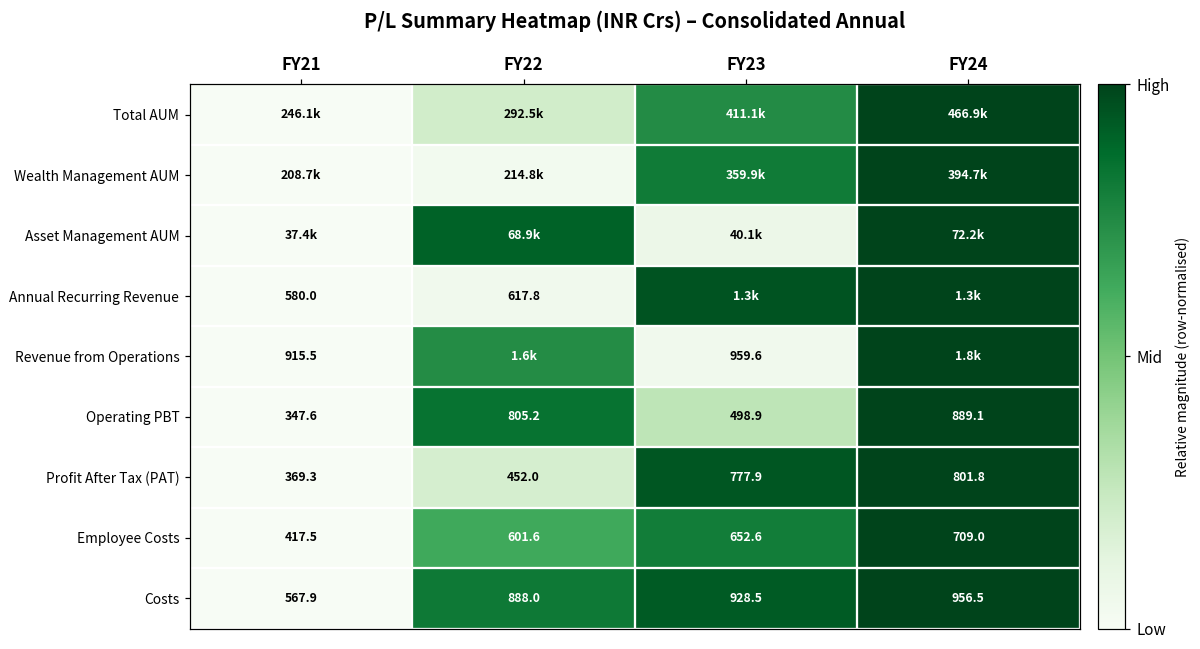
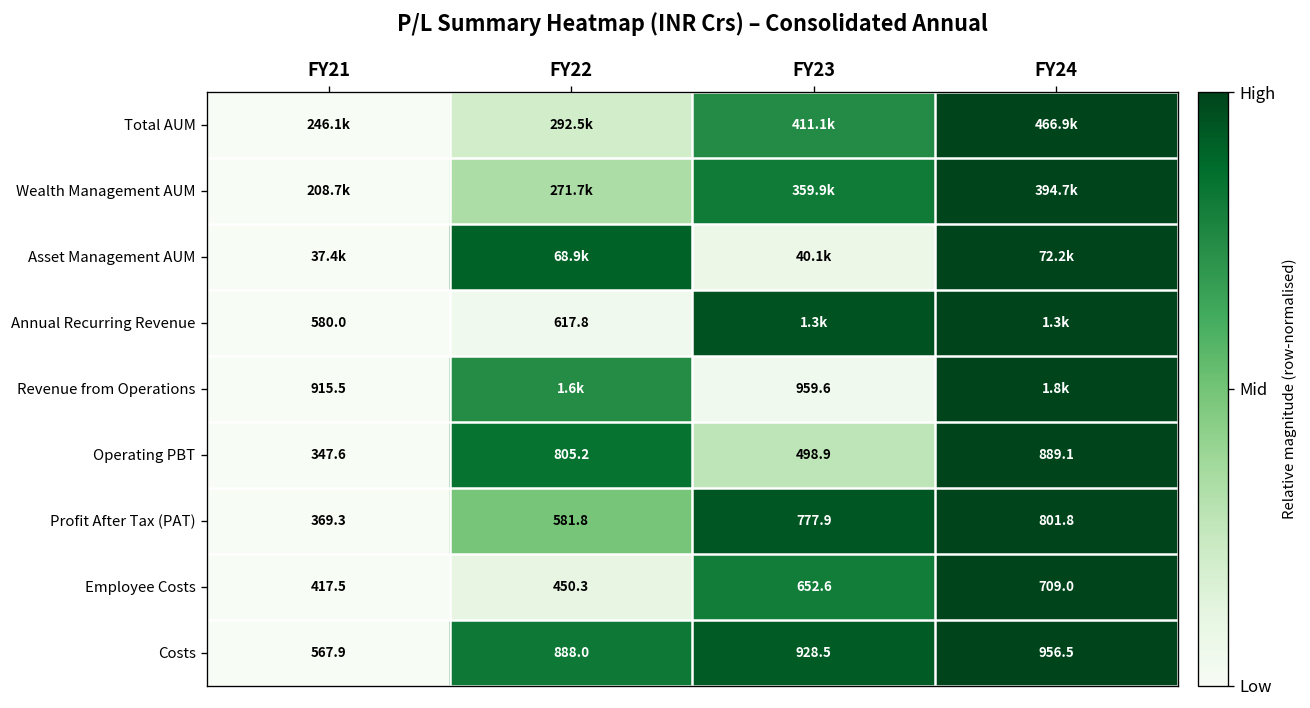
Wealth Management AUM, FY22: 214.8k -> 271.7k
Profit After Tax (PAT), FY22: 452.0 -> 581.8
Employee Costs, FY22: 601.6 -> 450.3
